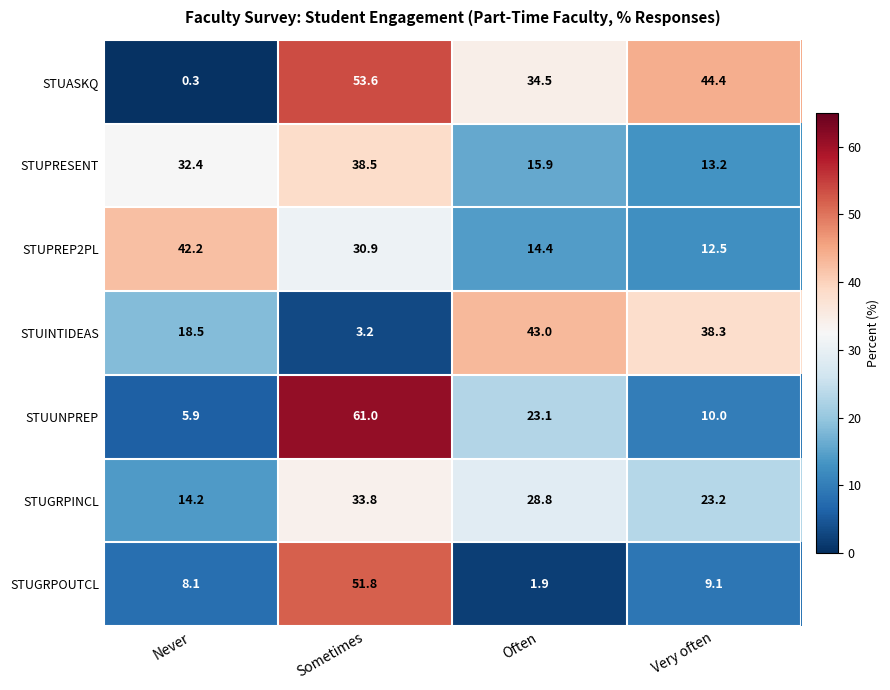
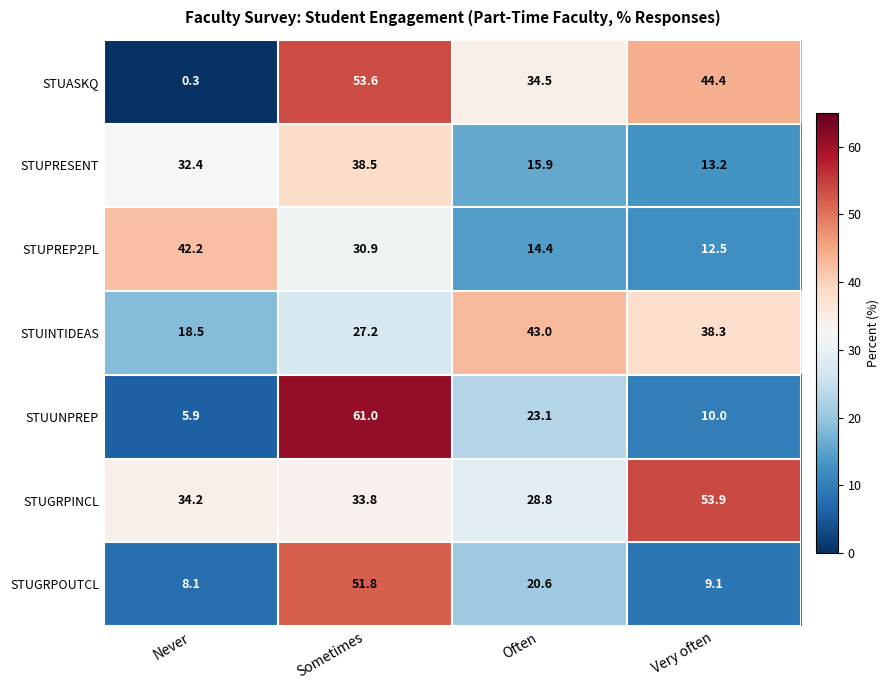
STUINTIDEAS, Sometimes: 3.2 -> 27.2
STUGRPINCL, Never: 14.2 -> 34.2
STUGRPINCL, Very often: 23.2 -> 53.9
STUGRPOUTCL, Often: 1.9 -> 20.6
